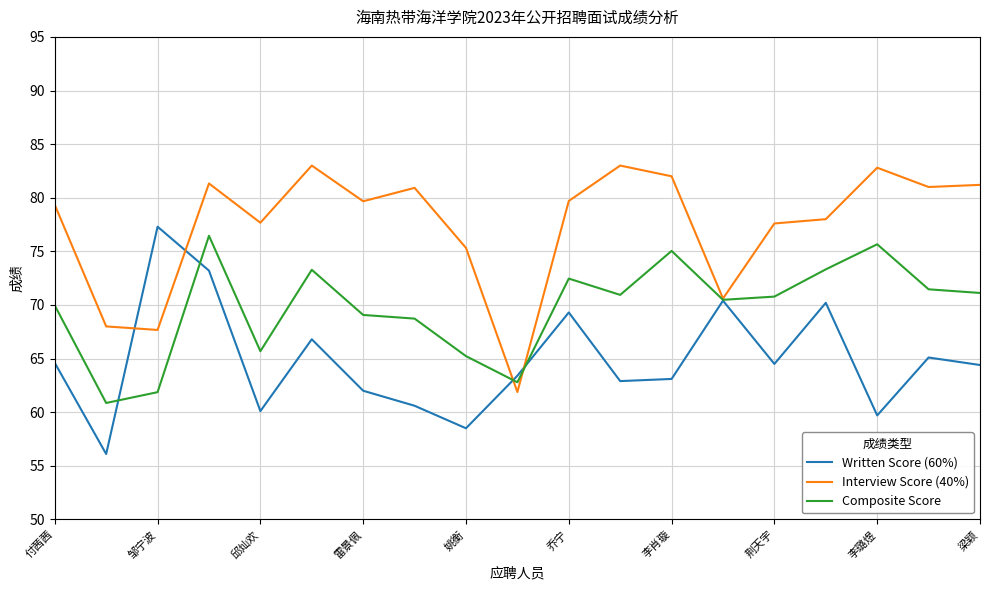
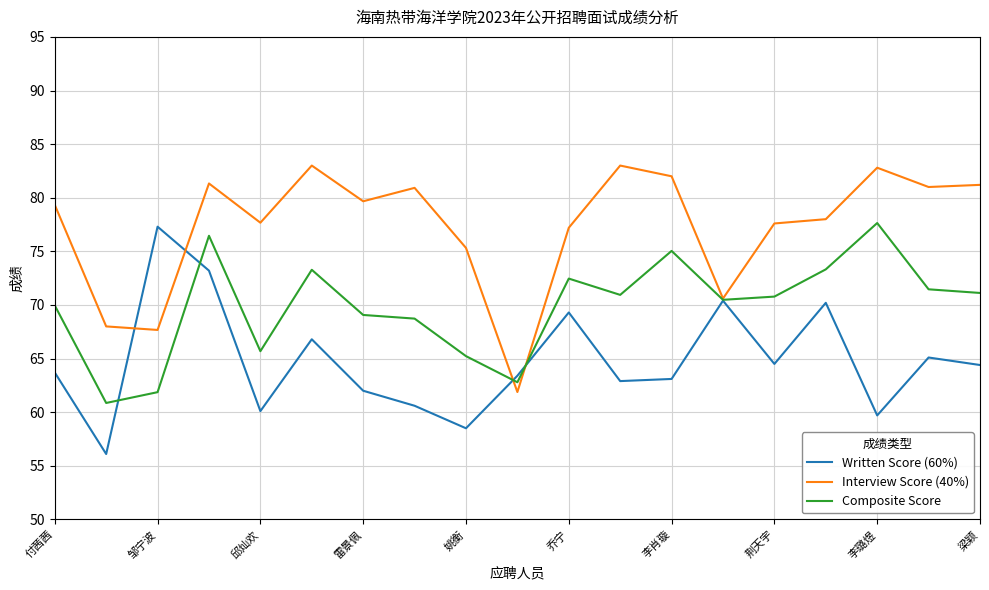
Written Score (60%), 付茜茜: 64.6 -> 63.7
Interview Score (40%), 乔宁: 79.7 -> 77.2
Composite Score, 李璐煜: 75.7 -> 77.6
